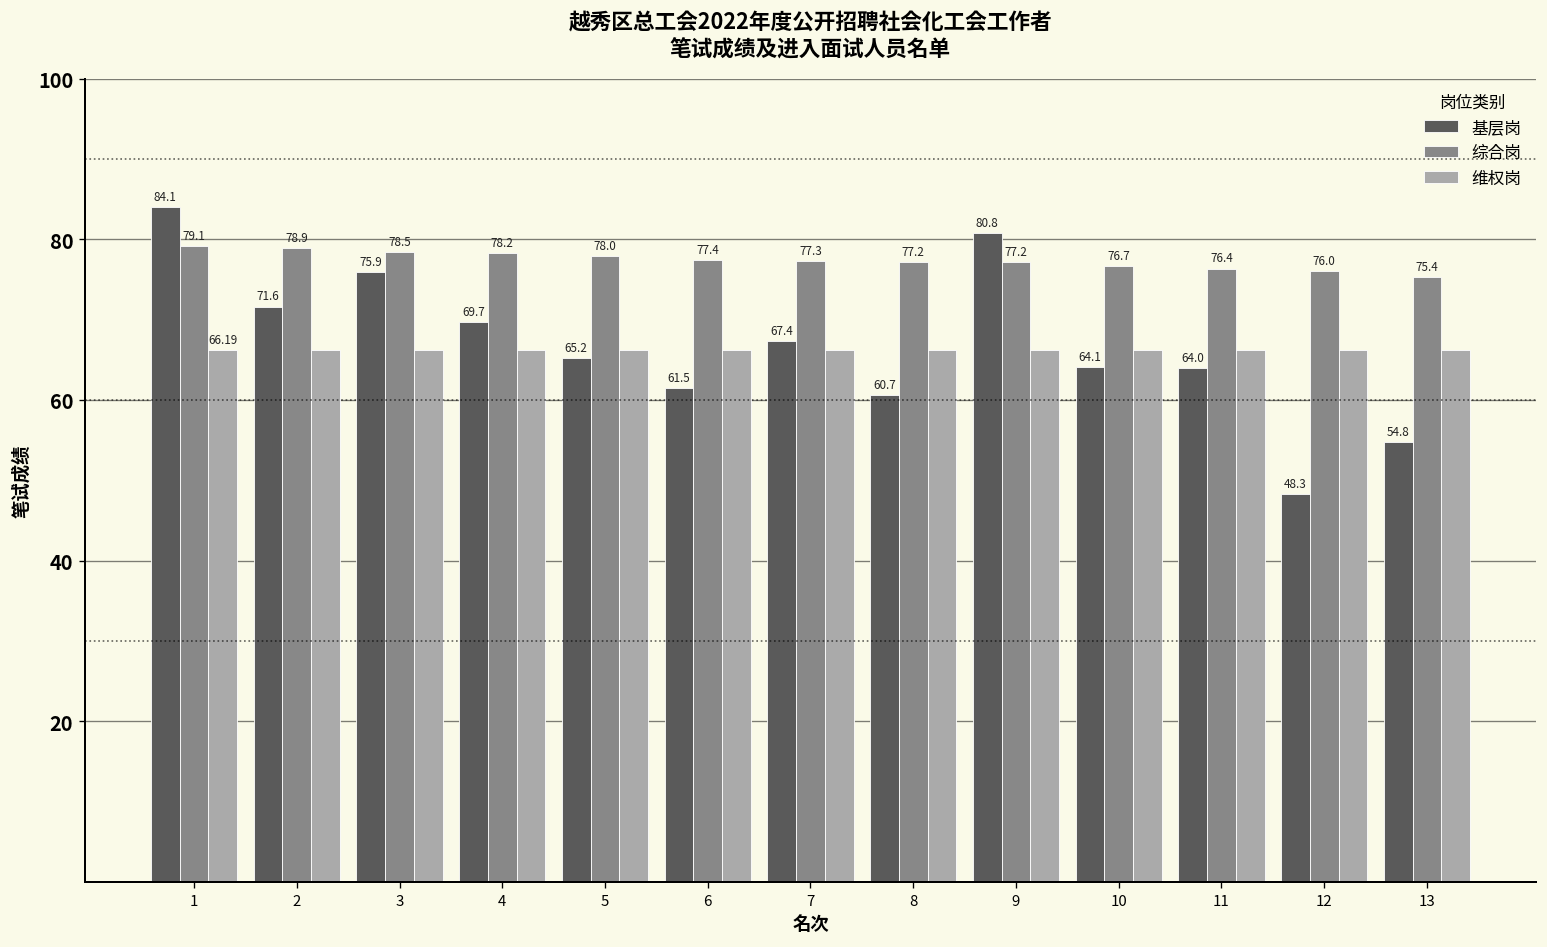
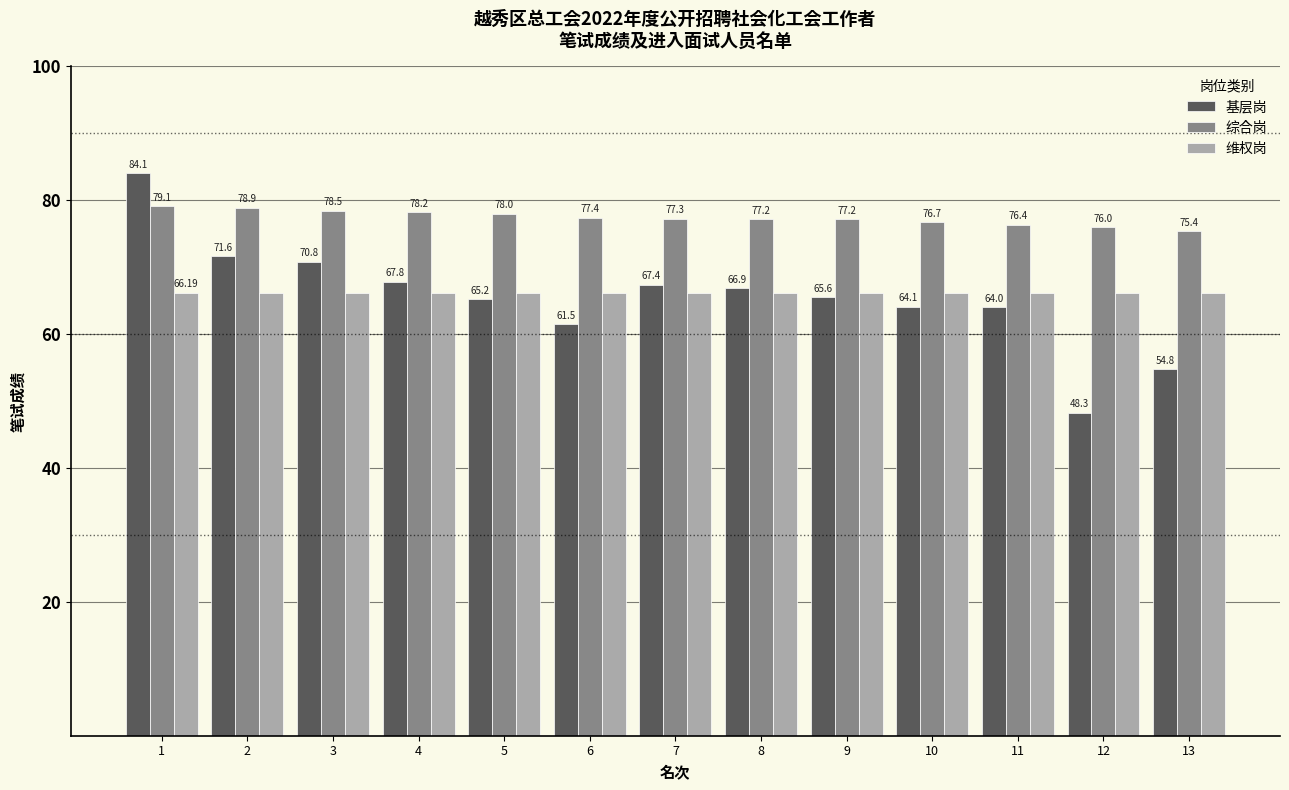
基层岗, 3: 75.9 -> 70.8
基层岗, 4: 69.7 -> 67.8
基层岗, 8: 60.7 -> 66.9
基层岗, 9: 80.8 -> 65.6
